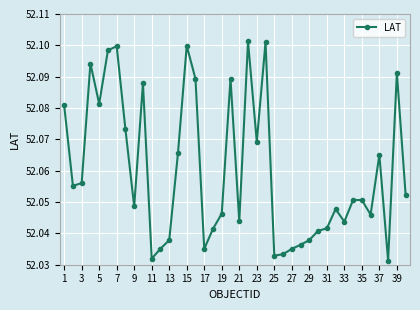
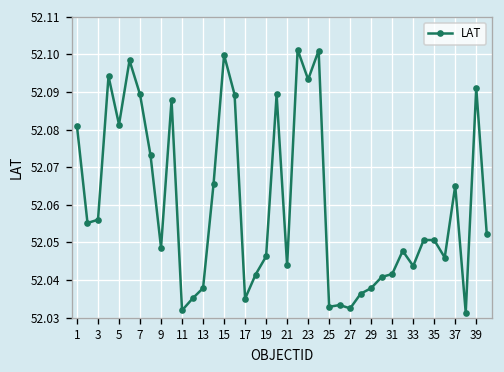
7: 52.100 -> 52.089
23: 52.069 -> 52.093
27: 52.035 -> 52.032
